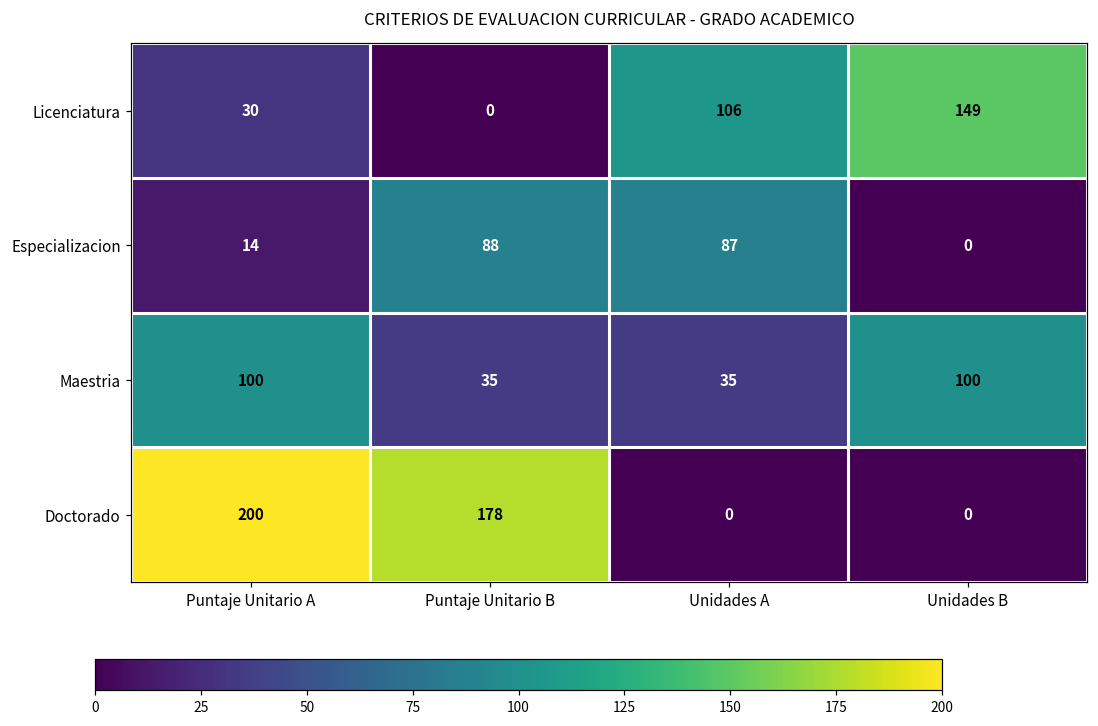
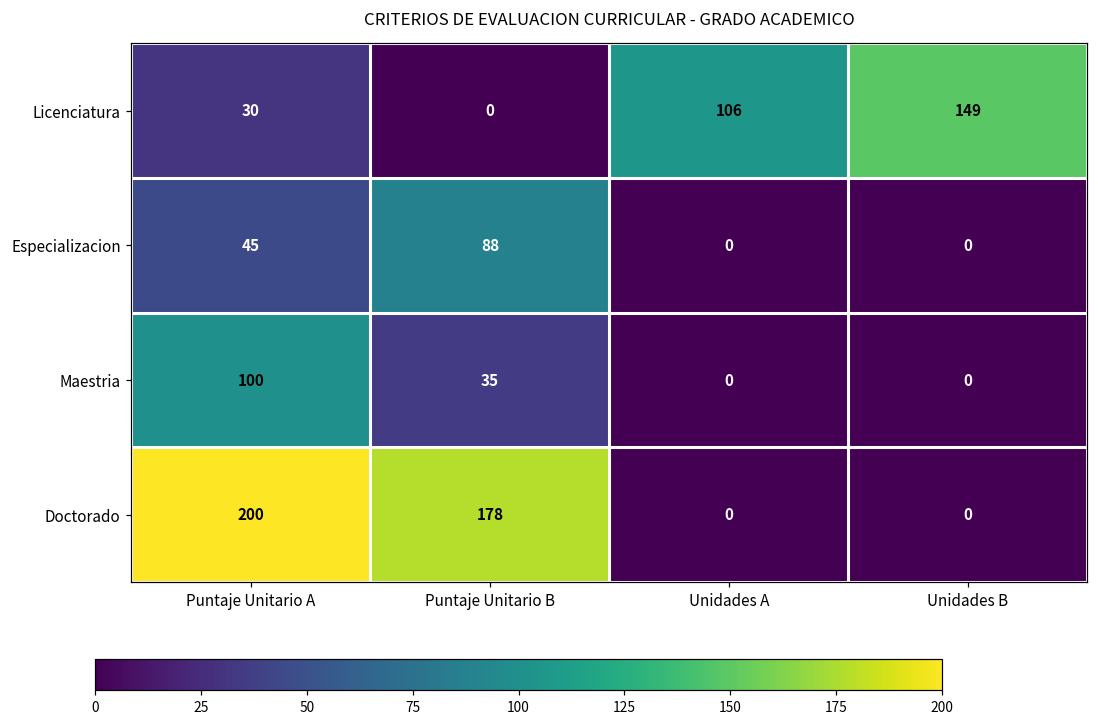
Especializacion, Puntaje Unitario A: 14 -> 45
Especializacion, Unidades A: 87 -> 0
Maestria, Unidades A: 35 -> 0
Maestria, Unidades B: 100 -> 0
